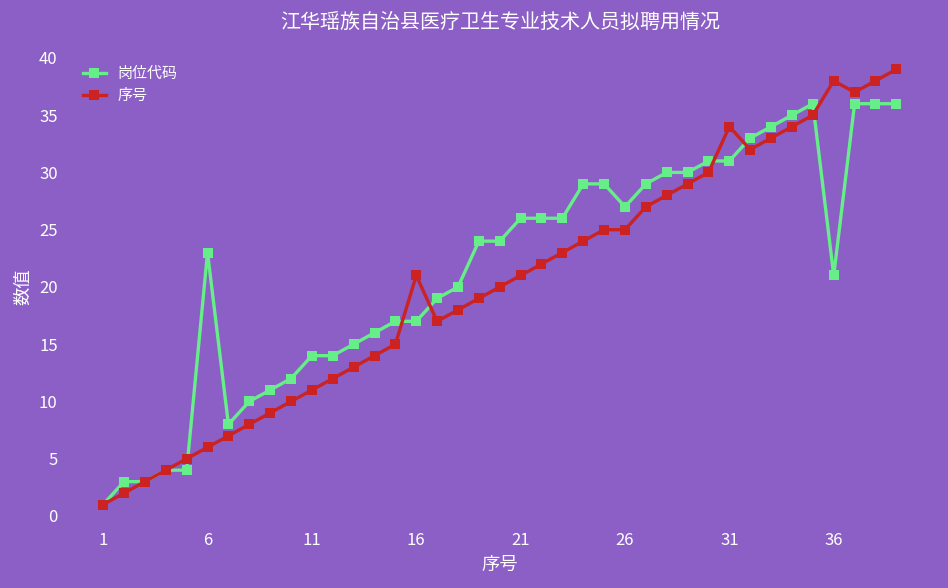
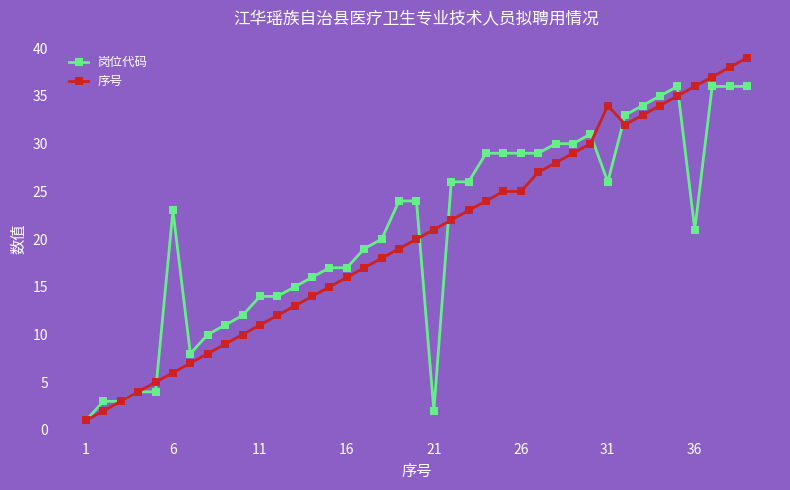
序号, 16: 21 -> 16
岗位代码, 21: 26 -> 2
岗位代码, 26: 27 -> 29
岗位代码, 31: 31 -> 26
序号, 36: 38 -> 36
